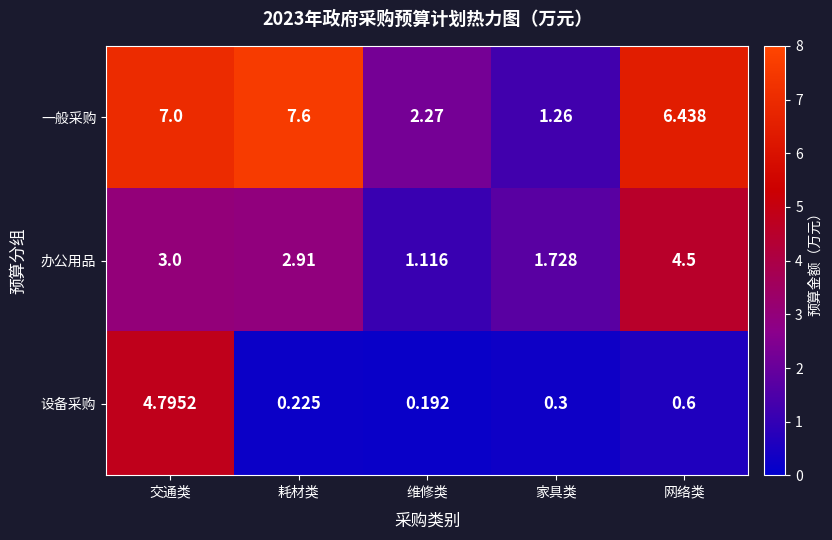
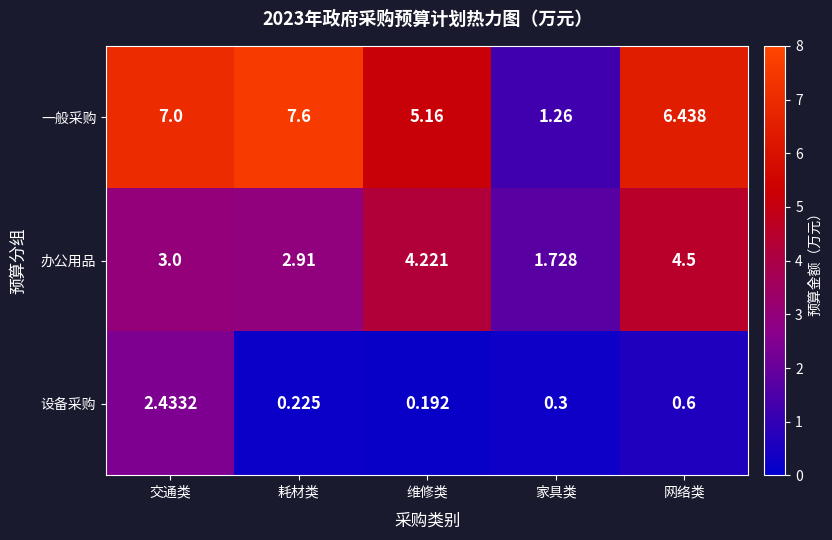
一般采购, 维修类: 2.27 -> 5.16
办公用品, 维修类: 1.116 -> 4.221
设备采购, 交通类: 4.7952 -> 2.4332
